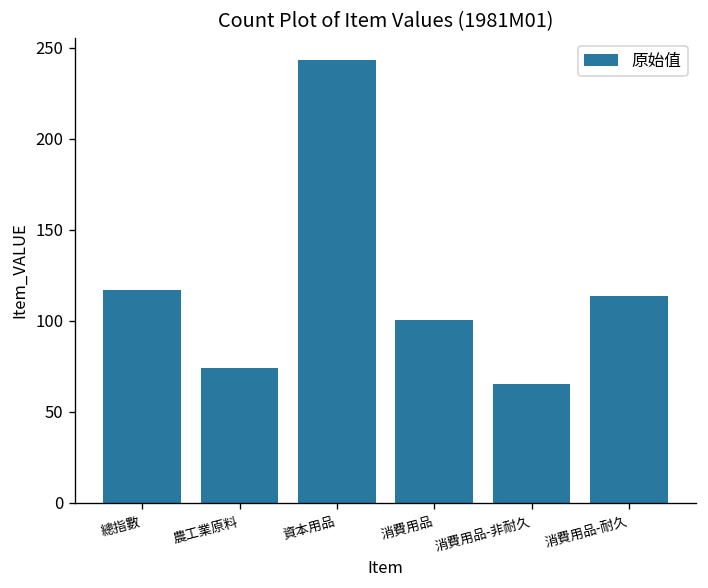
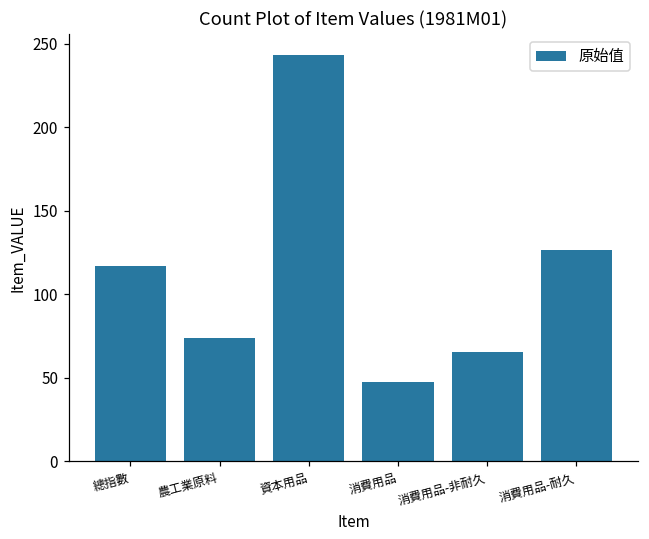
消費用品: 101 -> 48
消費用品-耐久: 114 -> 126
